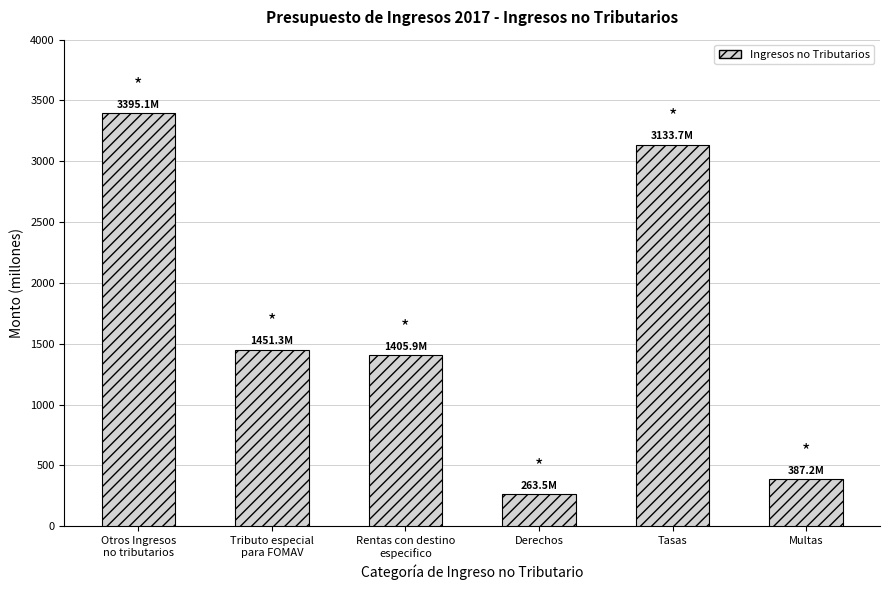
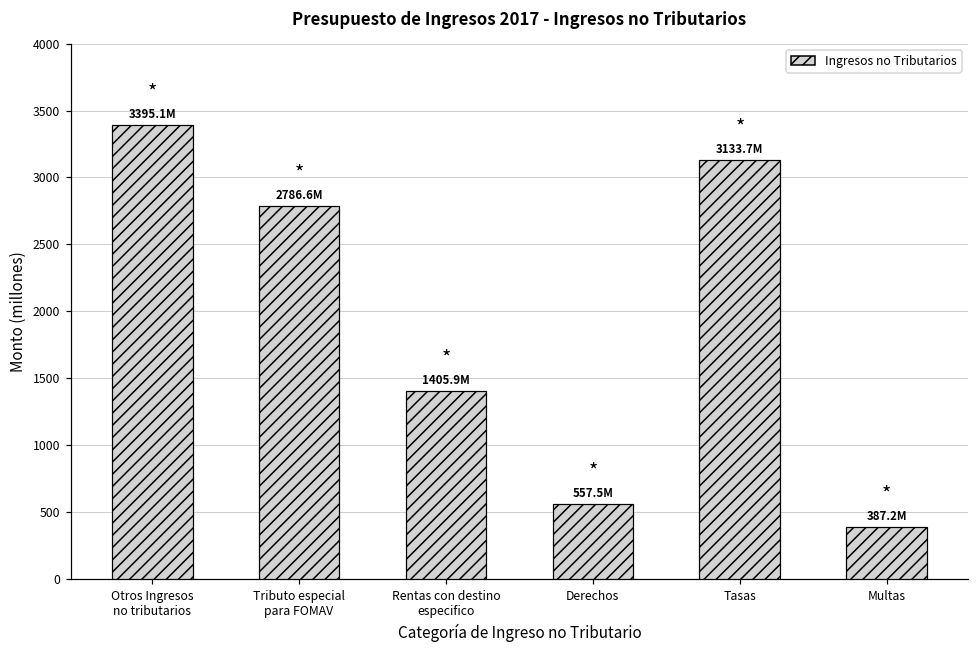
Tributo especial para FOMAV: 1451.3M -> 2786.6M
Derechos: 263.5M -> 557.5M
